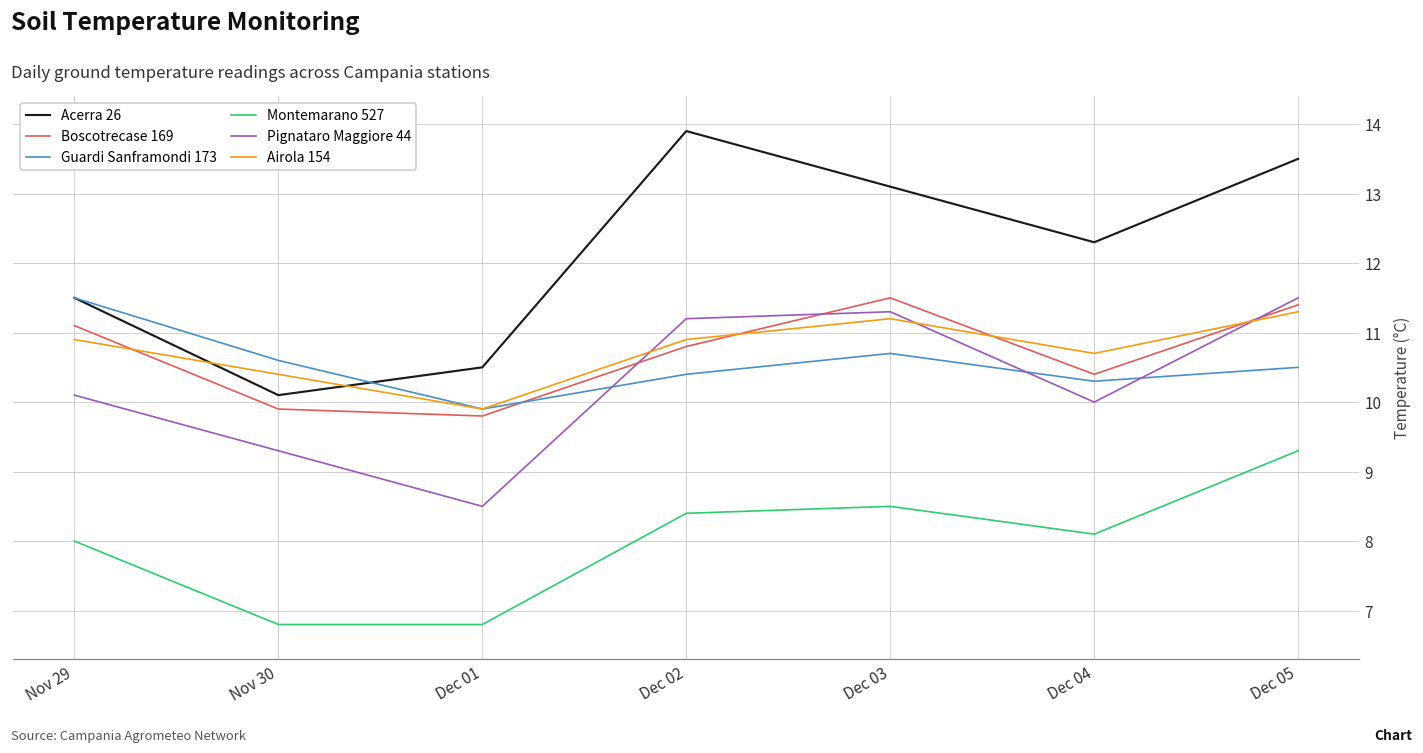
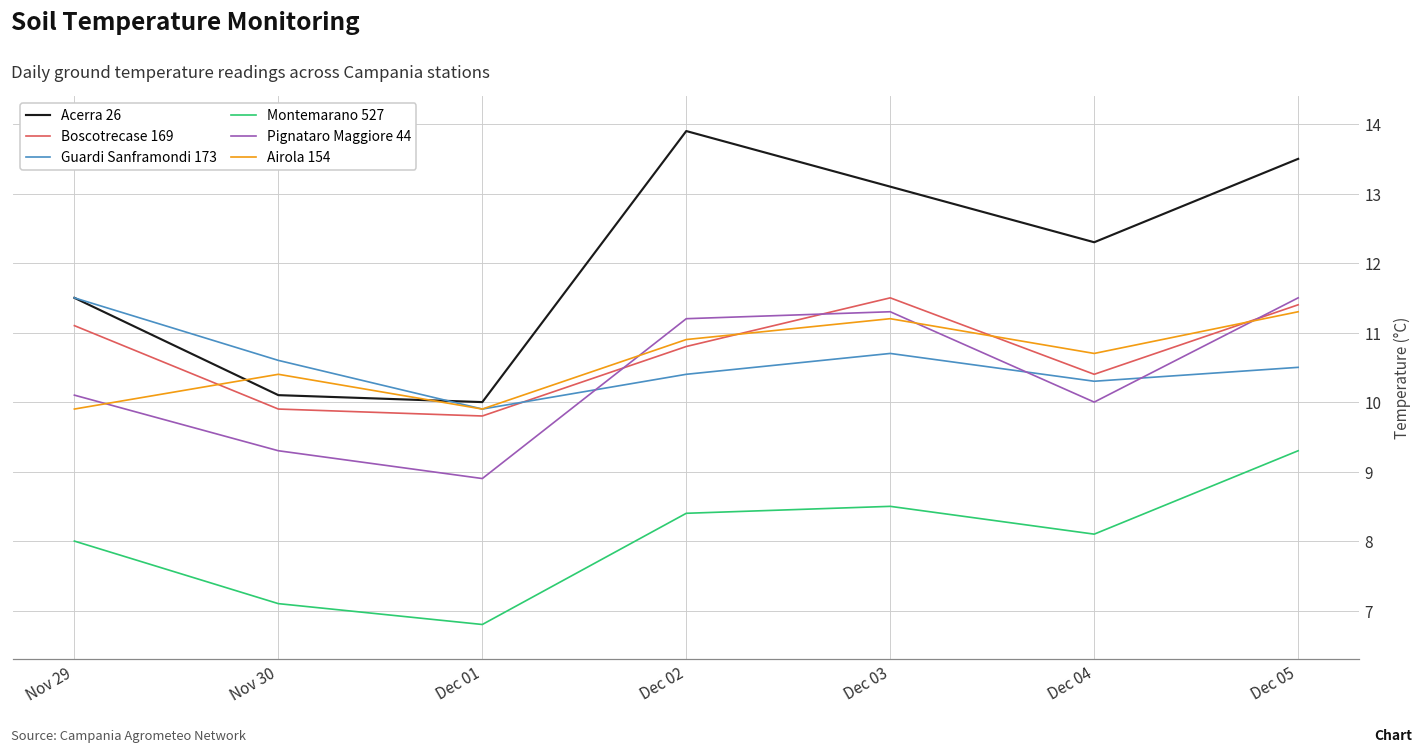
Airola 154, Nov 29: 10.9 -> 9.9
Montemarano 527, Nov 30: 6.8 -> 7.1
Acerra 26, Dec 01: 10.5 -> 10.0
Pignataro Maggiore 44, Dec 01: 8.5 -> 8.9
